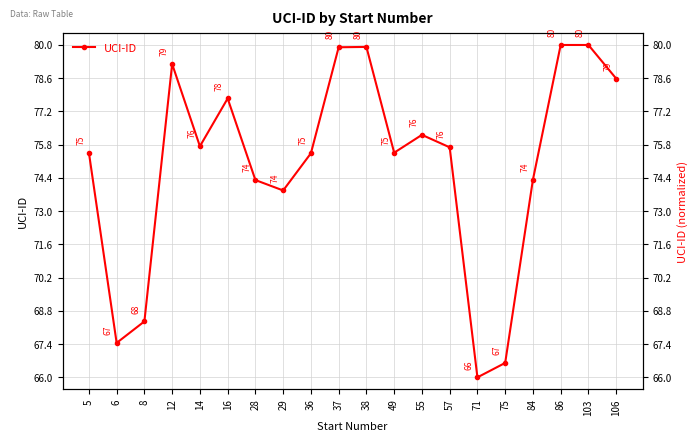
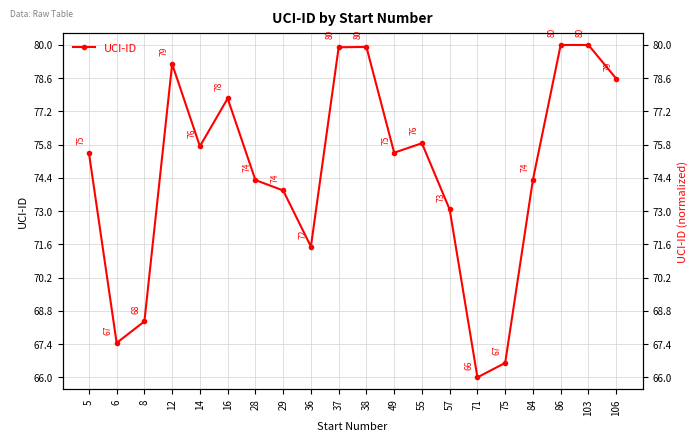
36: 75 -> 72
55: 76.2 -> 75.9
57: 76 -> 73
